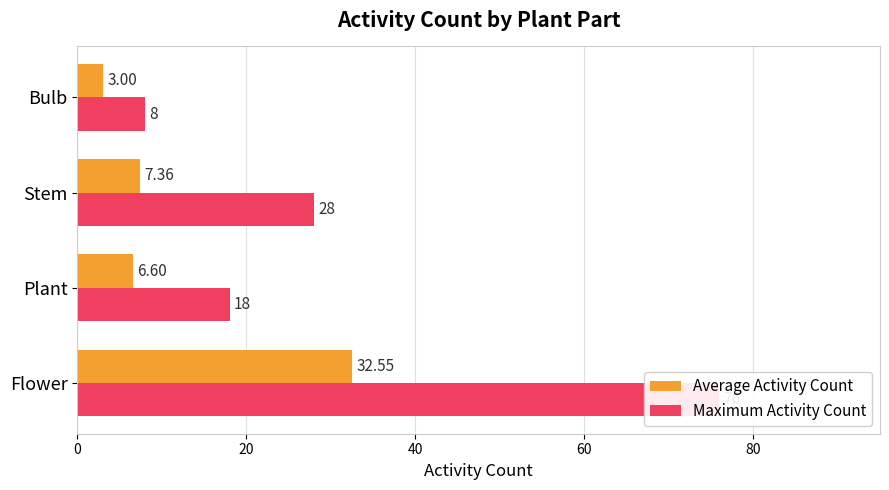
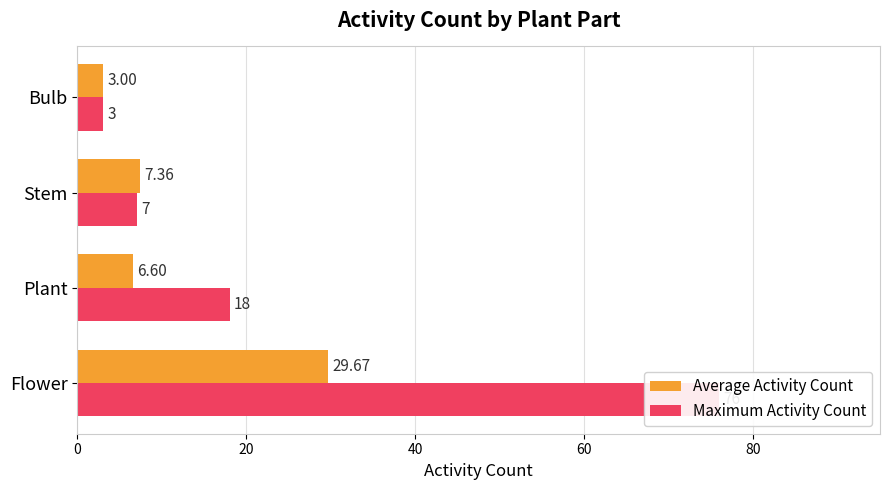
Maximum Activity Count, Bulb: 8 -> 3
Maximum Activity Count, Stem: 28 -> 7
Average Activity Count, Flower: 32.55 -> 29.67
